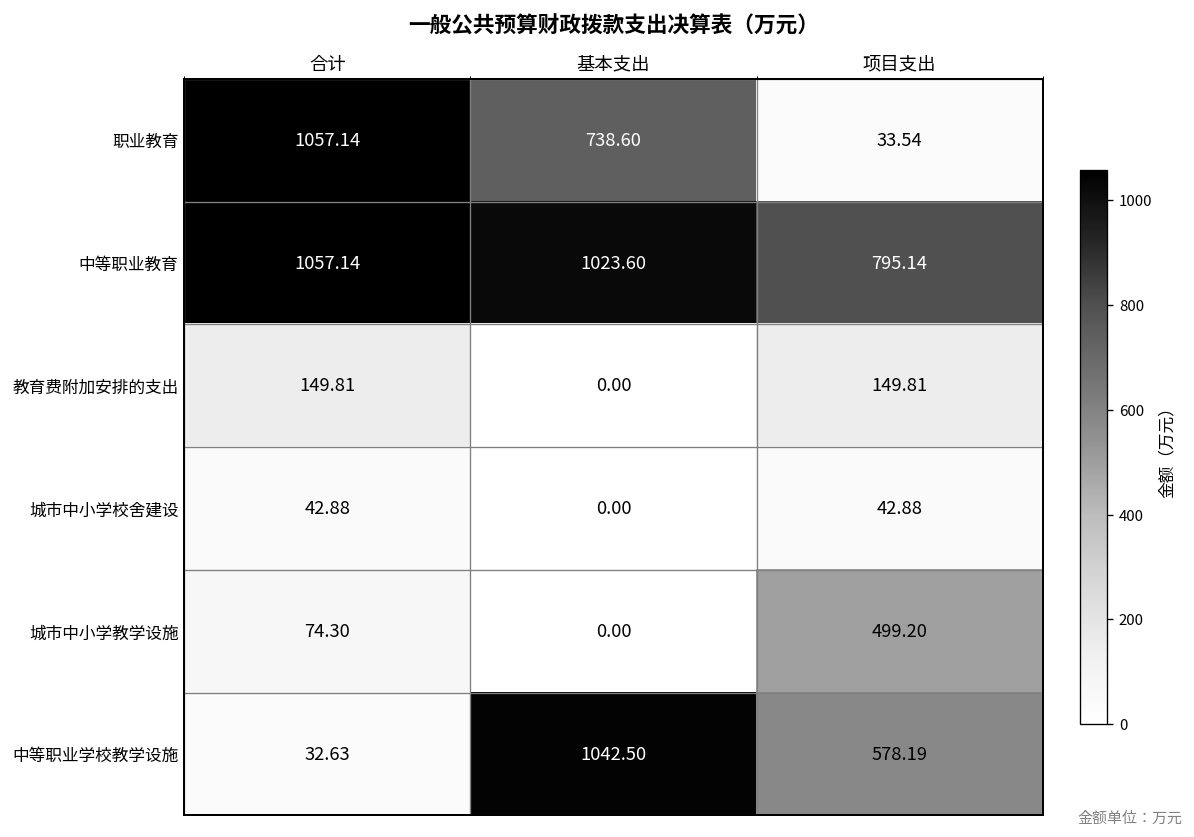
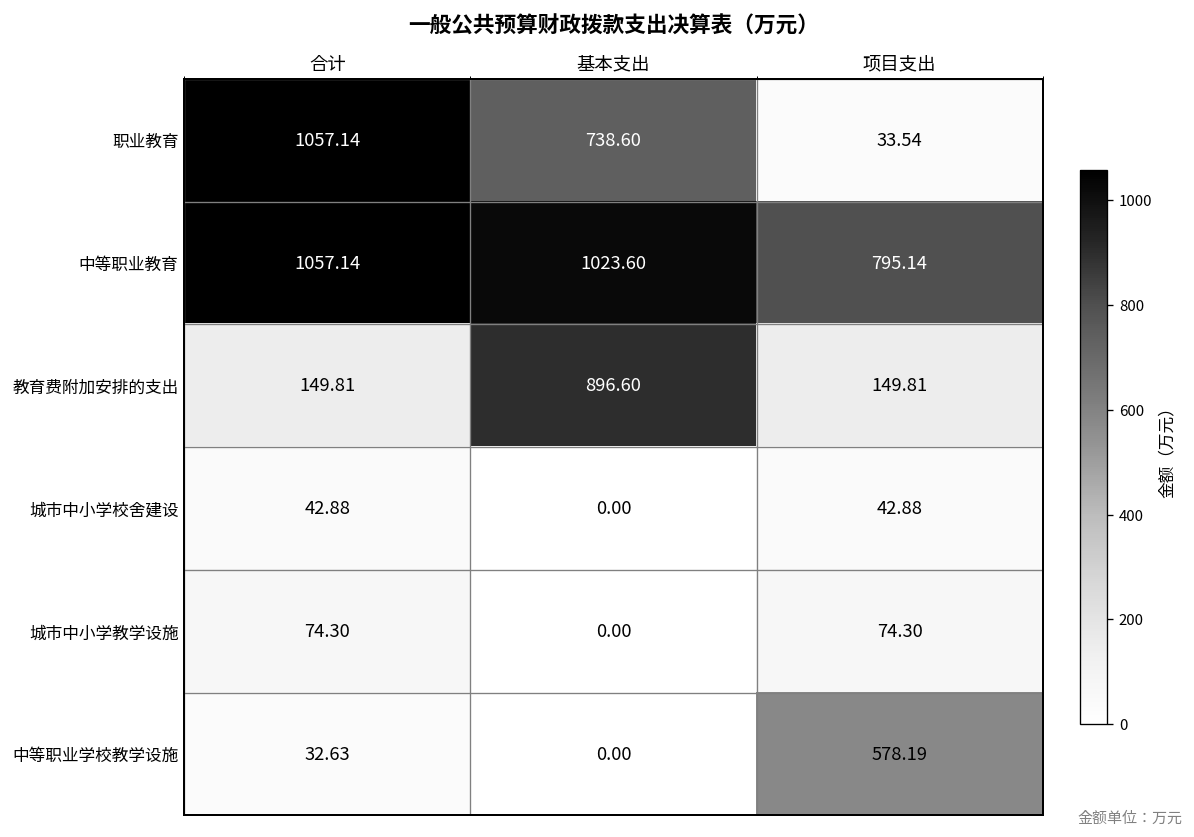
教育费附加安排的支出, 基本支出: 0.00 -> 896.60
城市中小学教学设施, 项目支出: 499.20 -> 74.30
中等职业学校教学设施, 基本支出: 1042.50 -> 0.00
